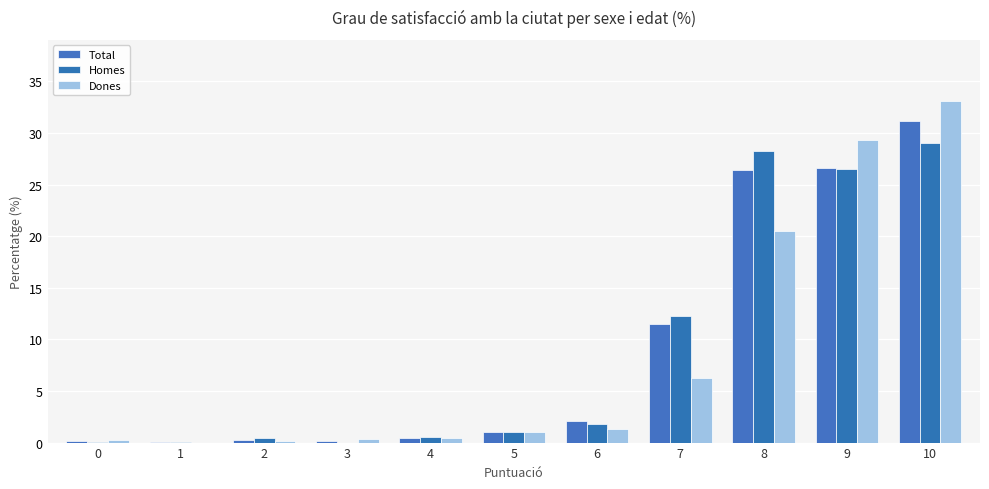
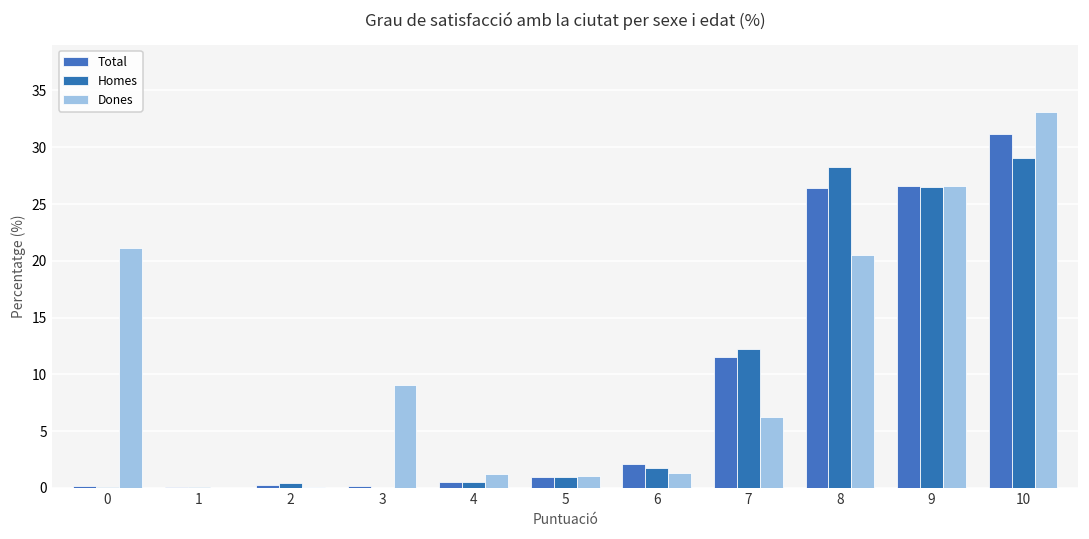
Dones, 0: 0.2 -> 21.1
Dones, 3: 0.3 -> 9.0
Dones, 4: 0.4 -> 1.3
Dones, 9: 29.3 -> 26.6
